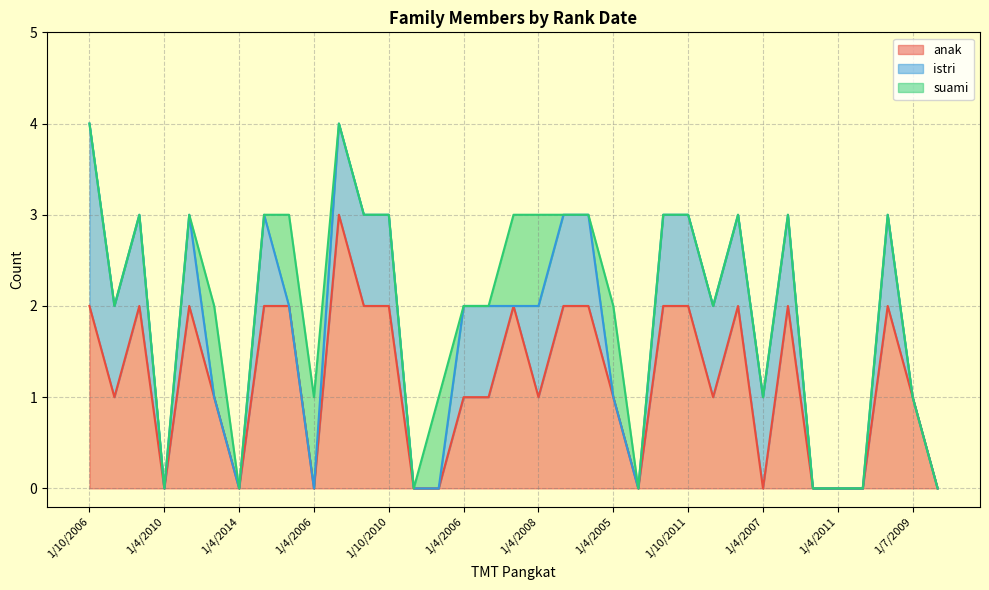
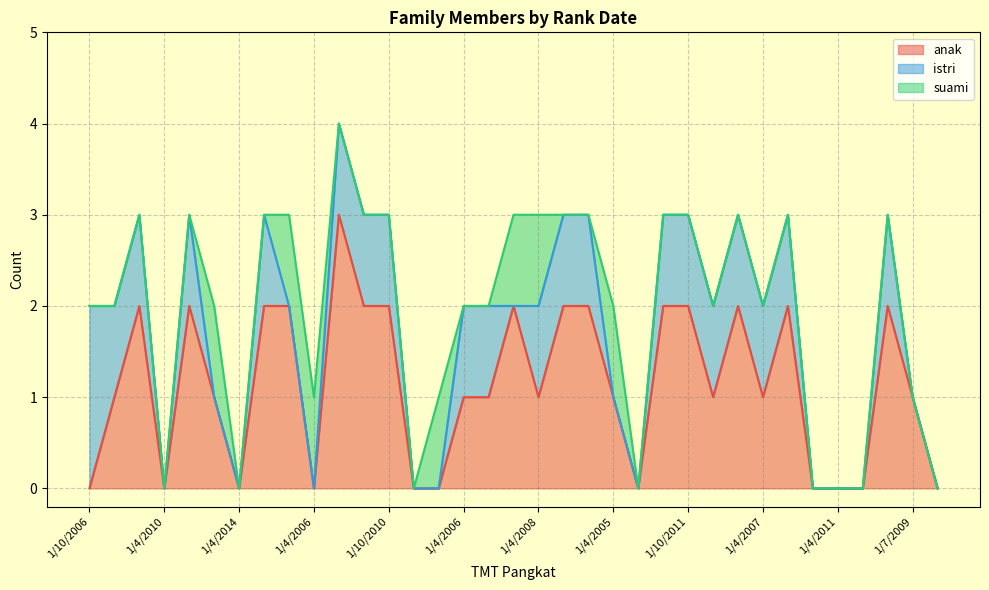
anak, 1/10/2006: 2 -> 0
anak, 1/4/2007: 0 -> 1
